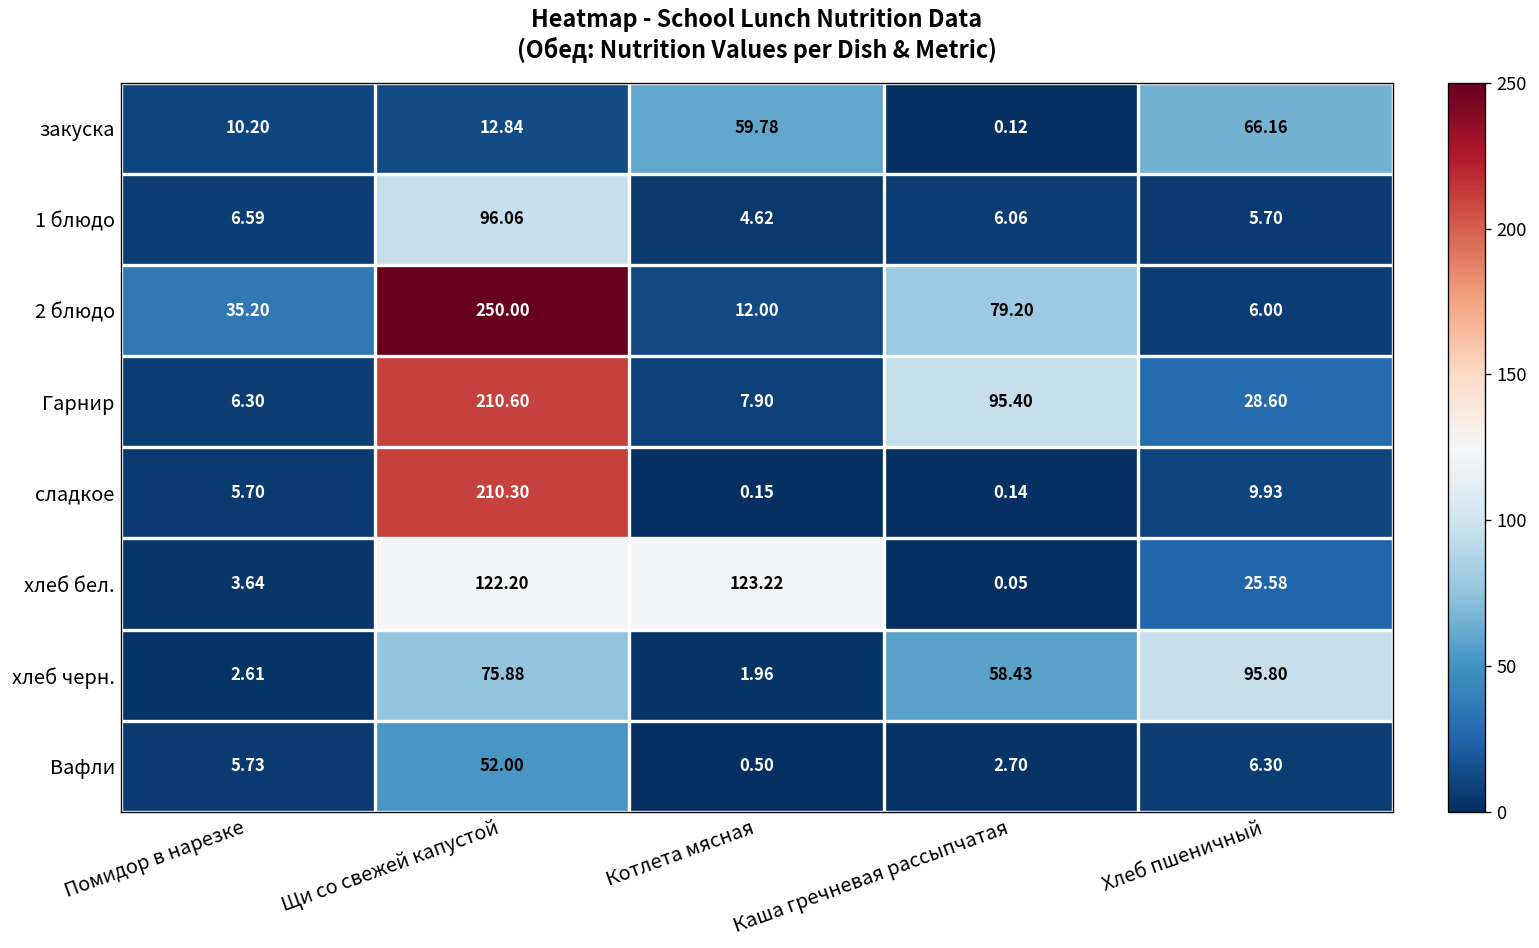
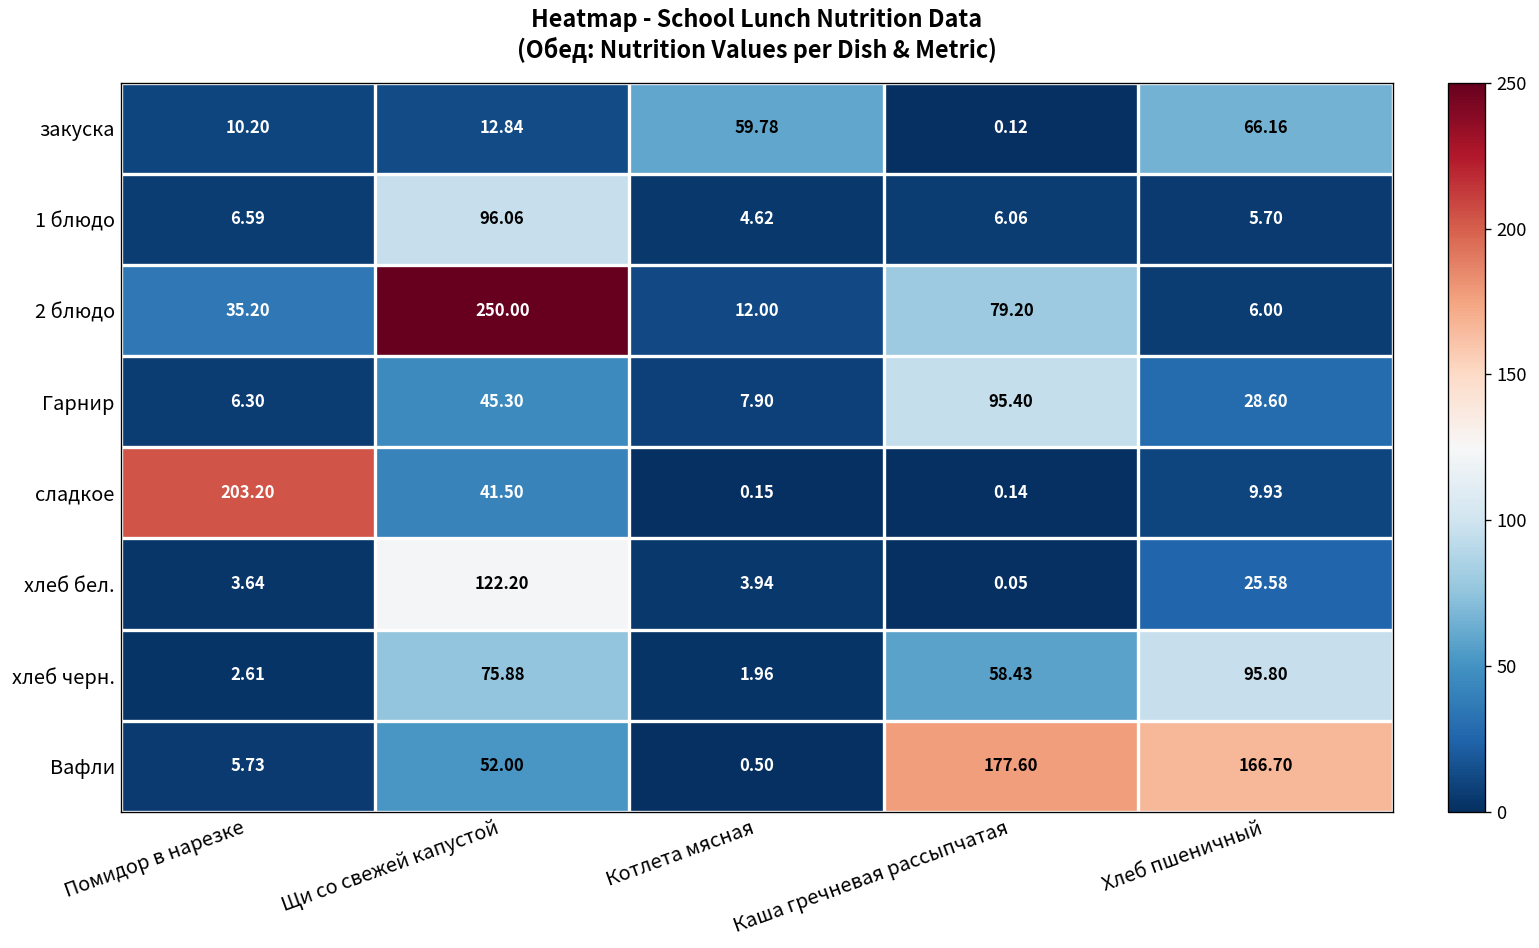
Гарнир, Щи со свежей капустой: 210.60 -> 45.30
сладкое, Помидор в нарезке: 5.70 -> 203.20
сладкое, Щи со свежей капустой: 210.30 -> 41.50
хлеб бел., Котлета мясная: 123.22 -> 3.94
Вафли, Каша гречневая рассыпчатая: 2.70 -> 177.60
Вафли, Хлеб пшеничный: 6.30 -> 166.70
